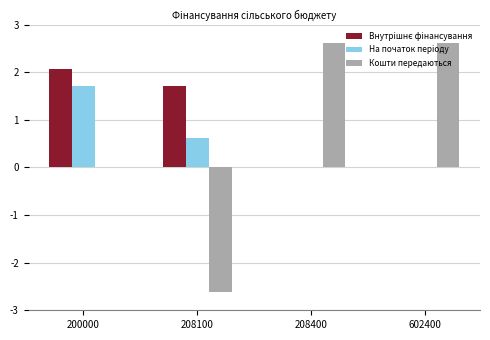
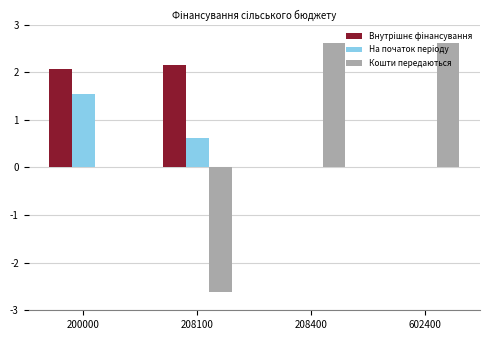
На початок періоду, 200000: 1.7 -> 1.5
Внутрішнє фінансування, 208100: 1.7 -> 2.2
